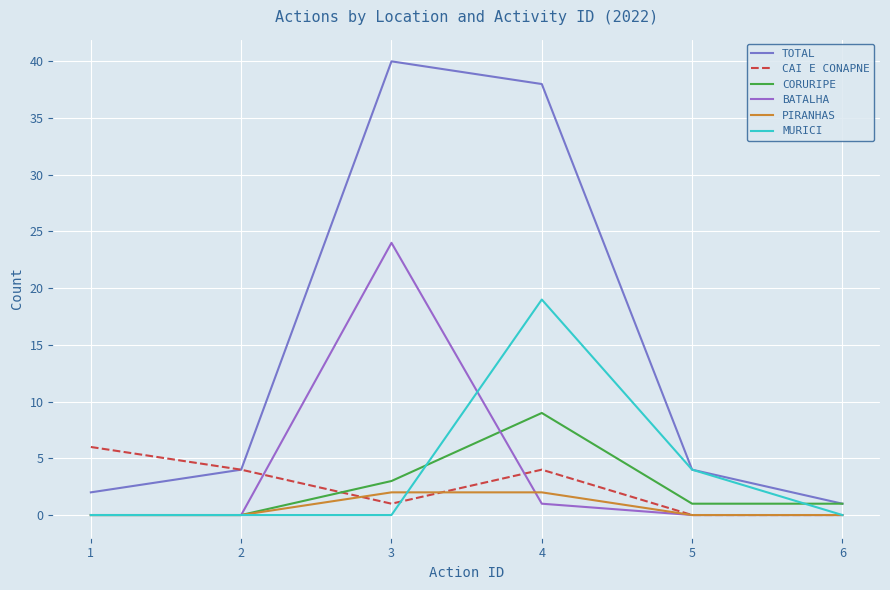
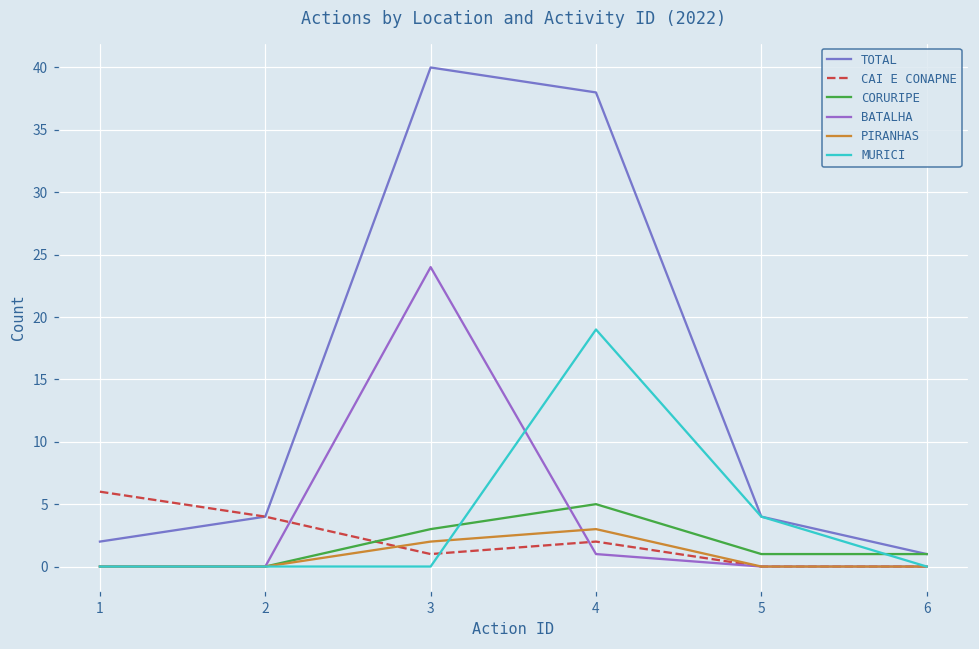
CAI E CONAPNE, 4: 4 -> 2
CORURIPE, 4: 9 -> 5
PIRANHAS, 4: 2 -> 3
